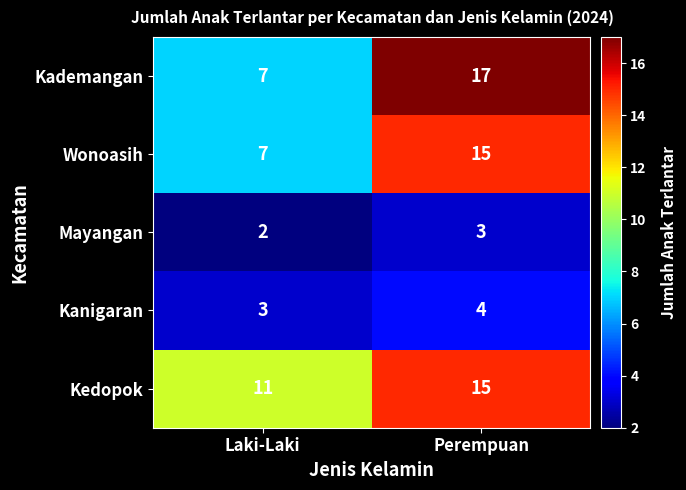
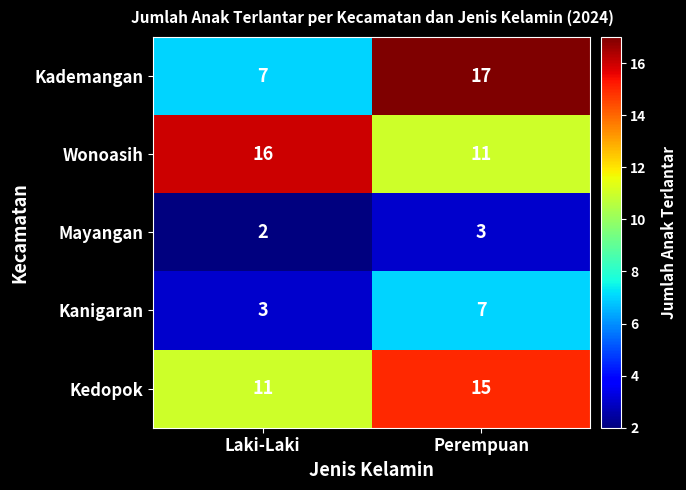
Wonoasih, Laki-Laki: 7 -> 16
Wonoasih, Perempuan: 15 -> 11
Kanigaran, Perempuan: 4 -> 7
